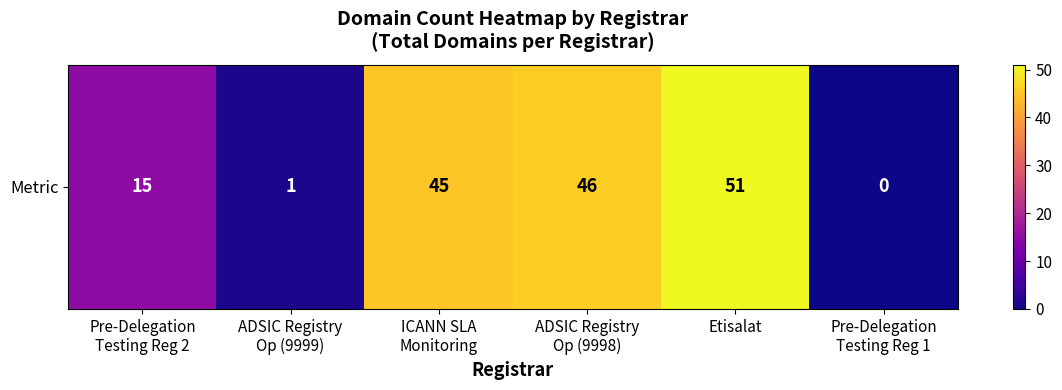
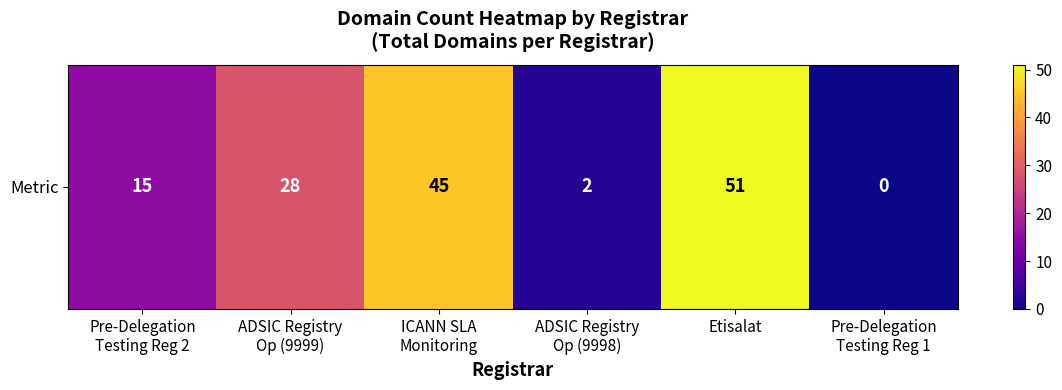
Metric, ADSIC Registry Op (9999): 1 -> 28
Metric, ADSIC Registry Op (9998): 46 -> 2
